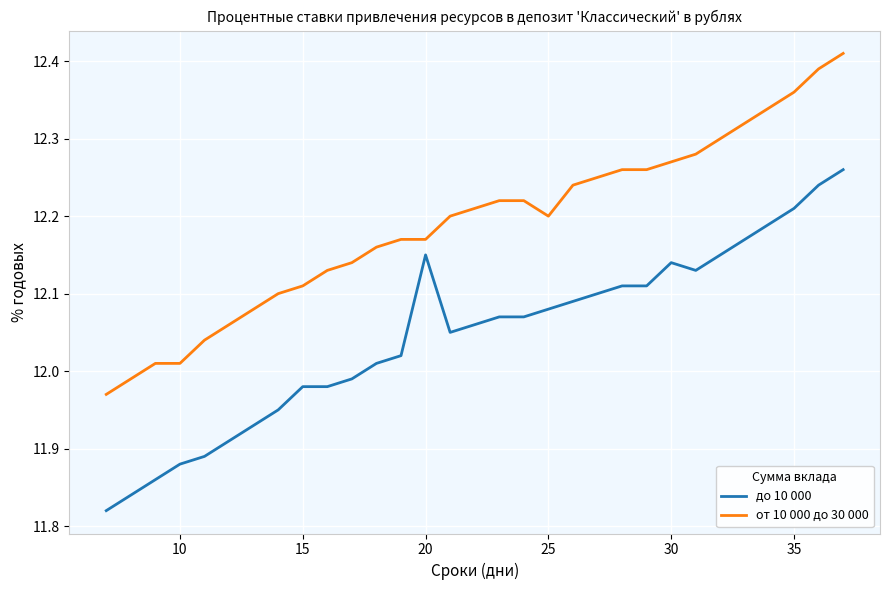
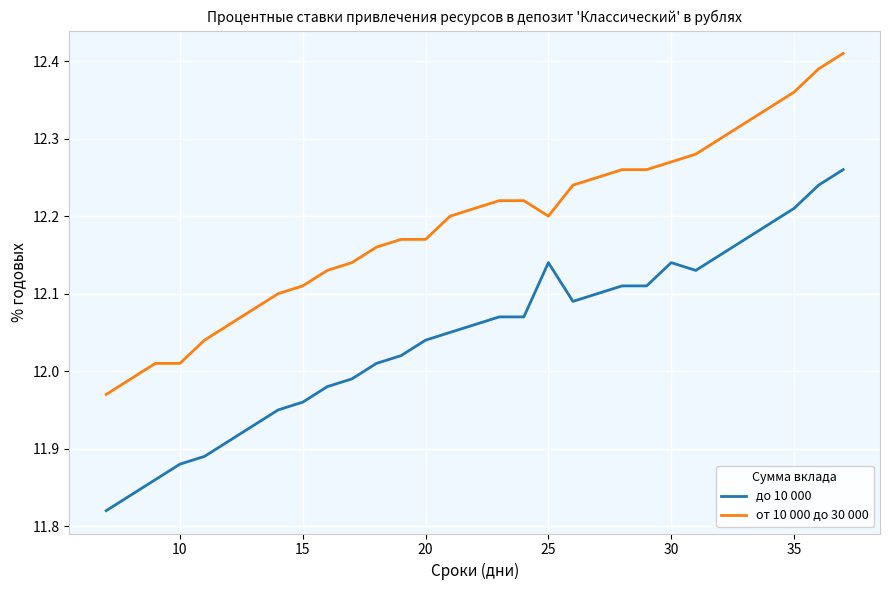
до 10 000, 15: 11.98 -> 11.96
до 10 000, 20: 12.15 -> 12.04
до 10 000, 25: 12.08 -> 12.14
